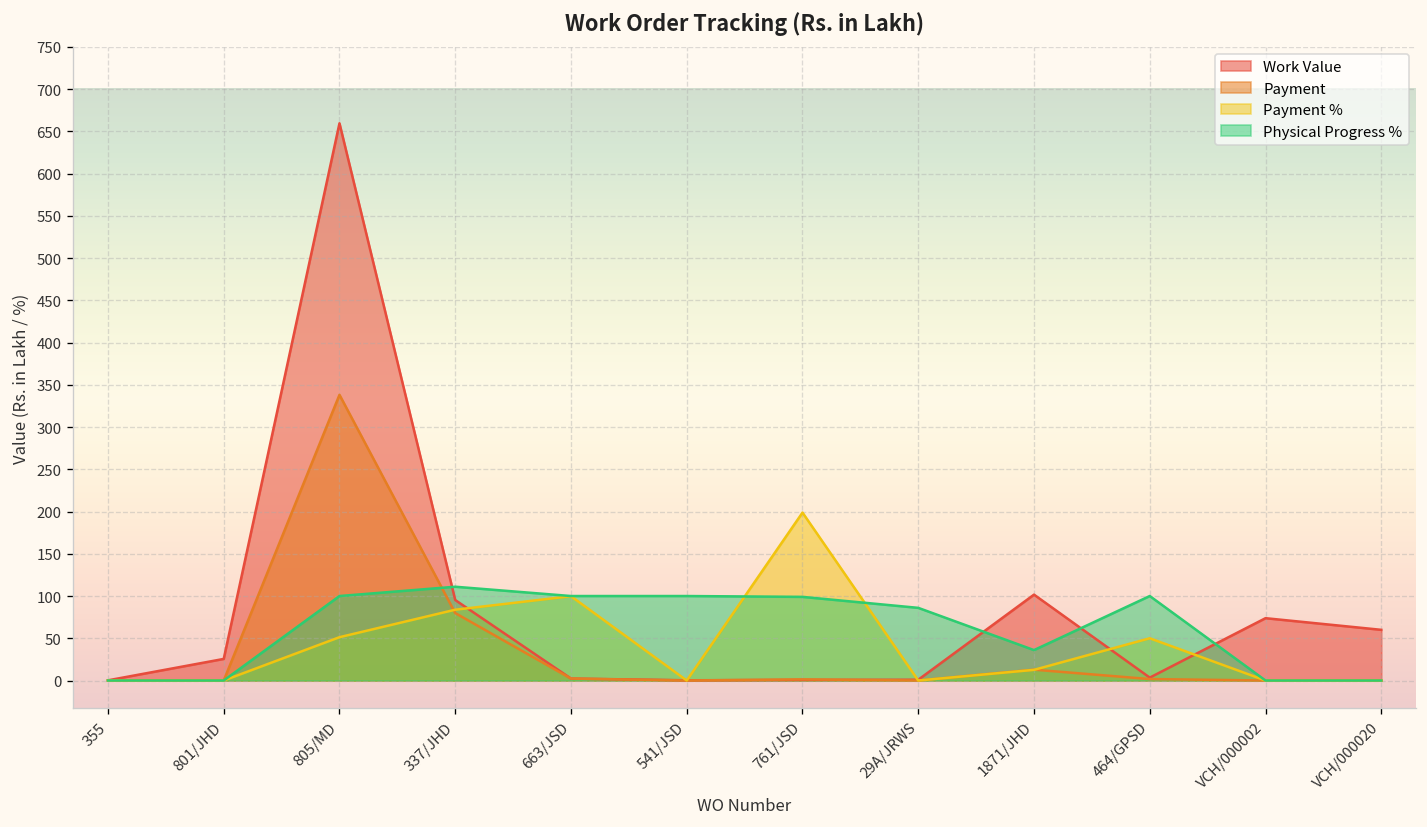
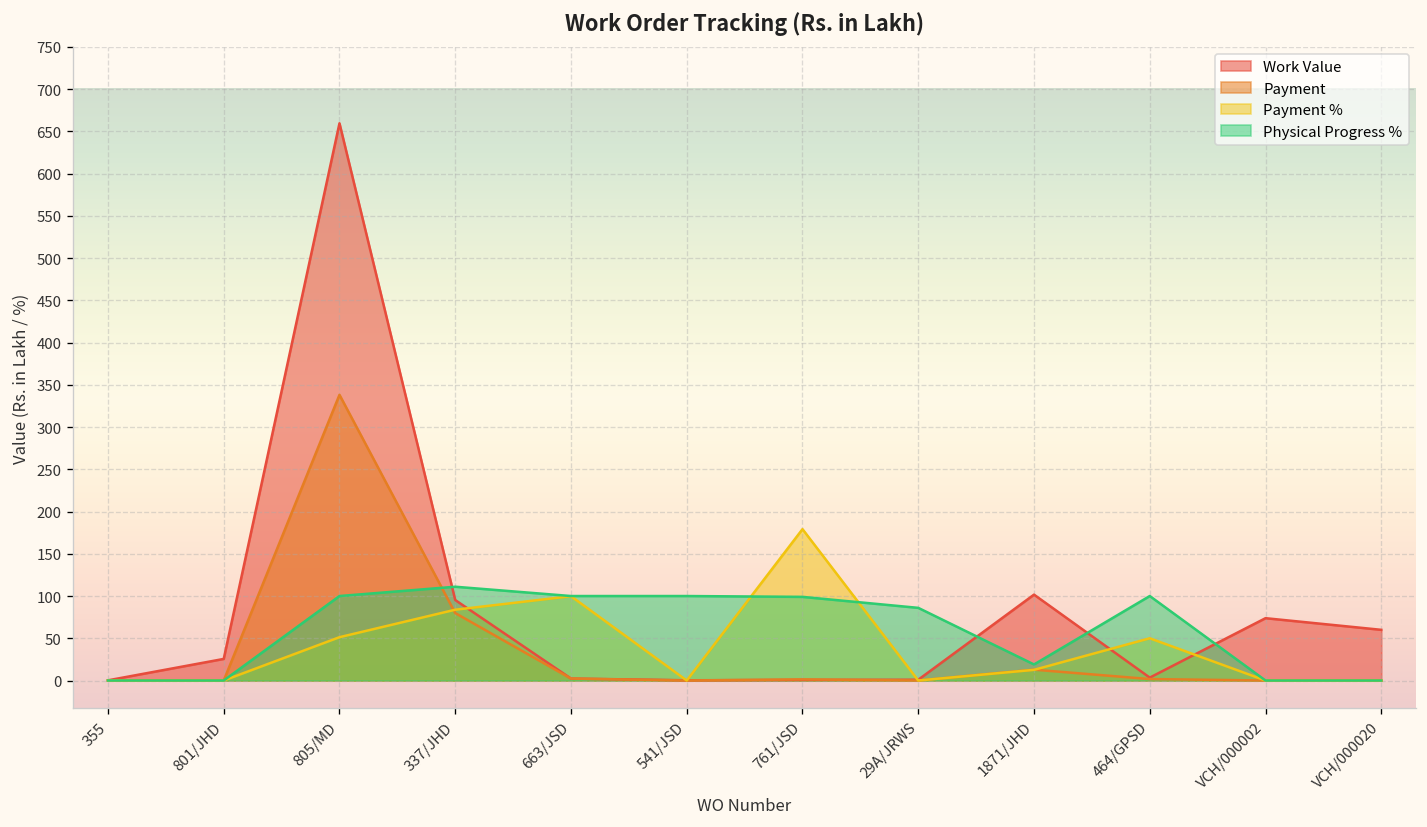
Payment %, 761/JSD: 200 -> 180
Physical Progress %, 1871/JHD: 40 -> 20
